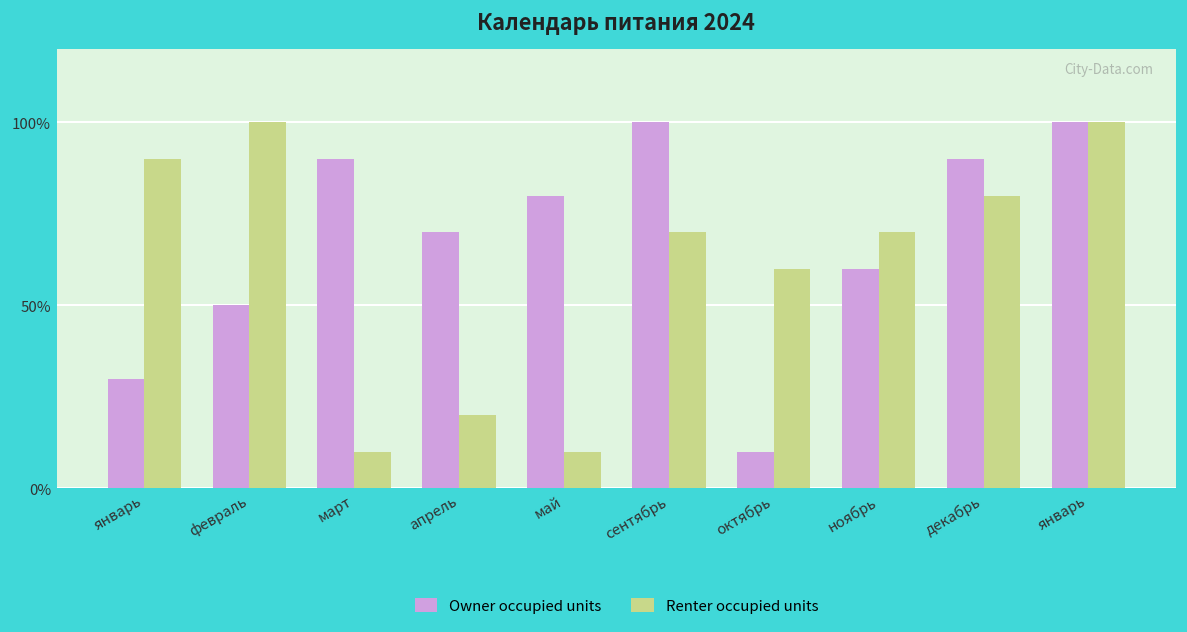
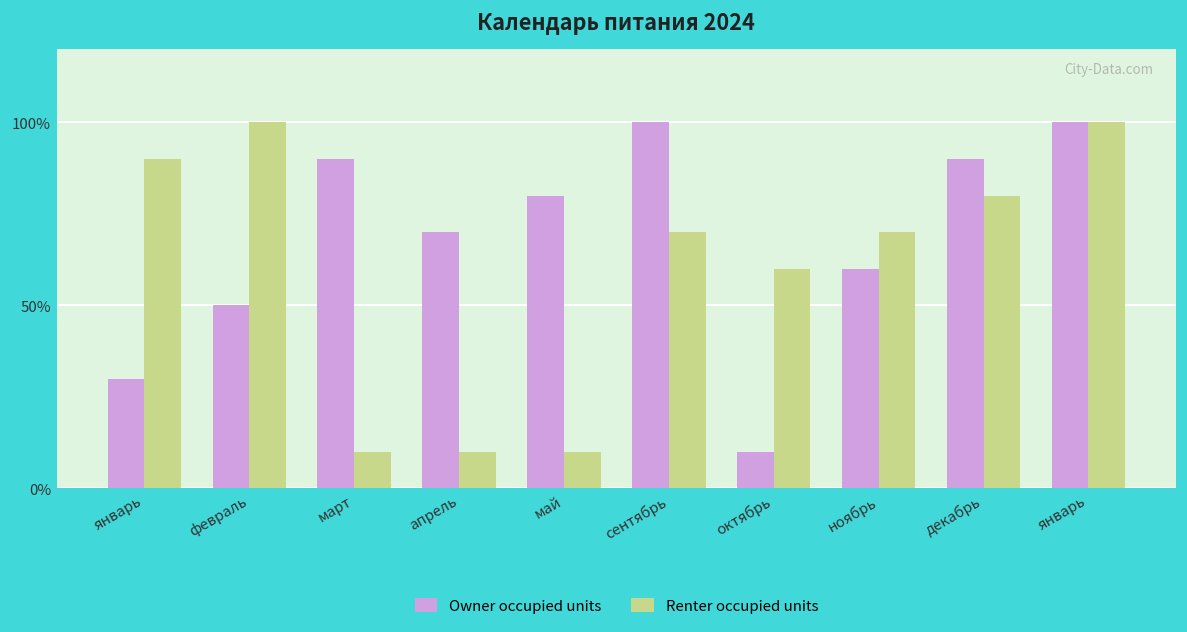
Renter occupied units, апрель: 20% -> 10%
